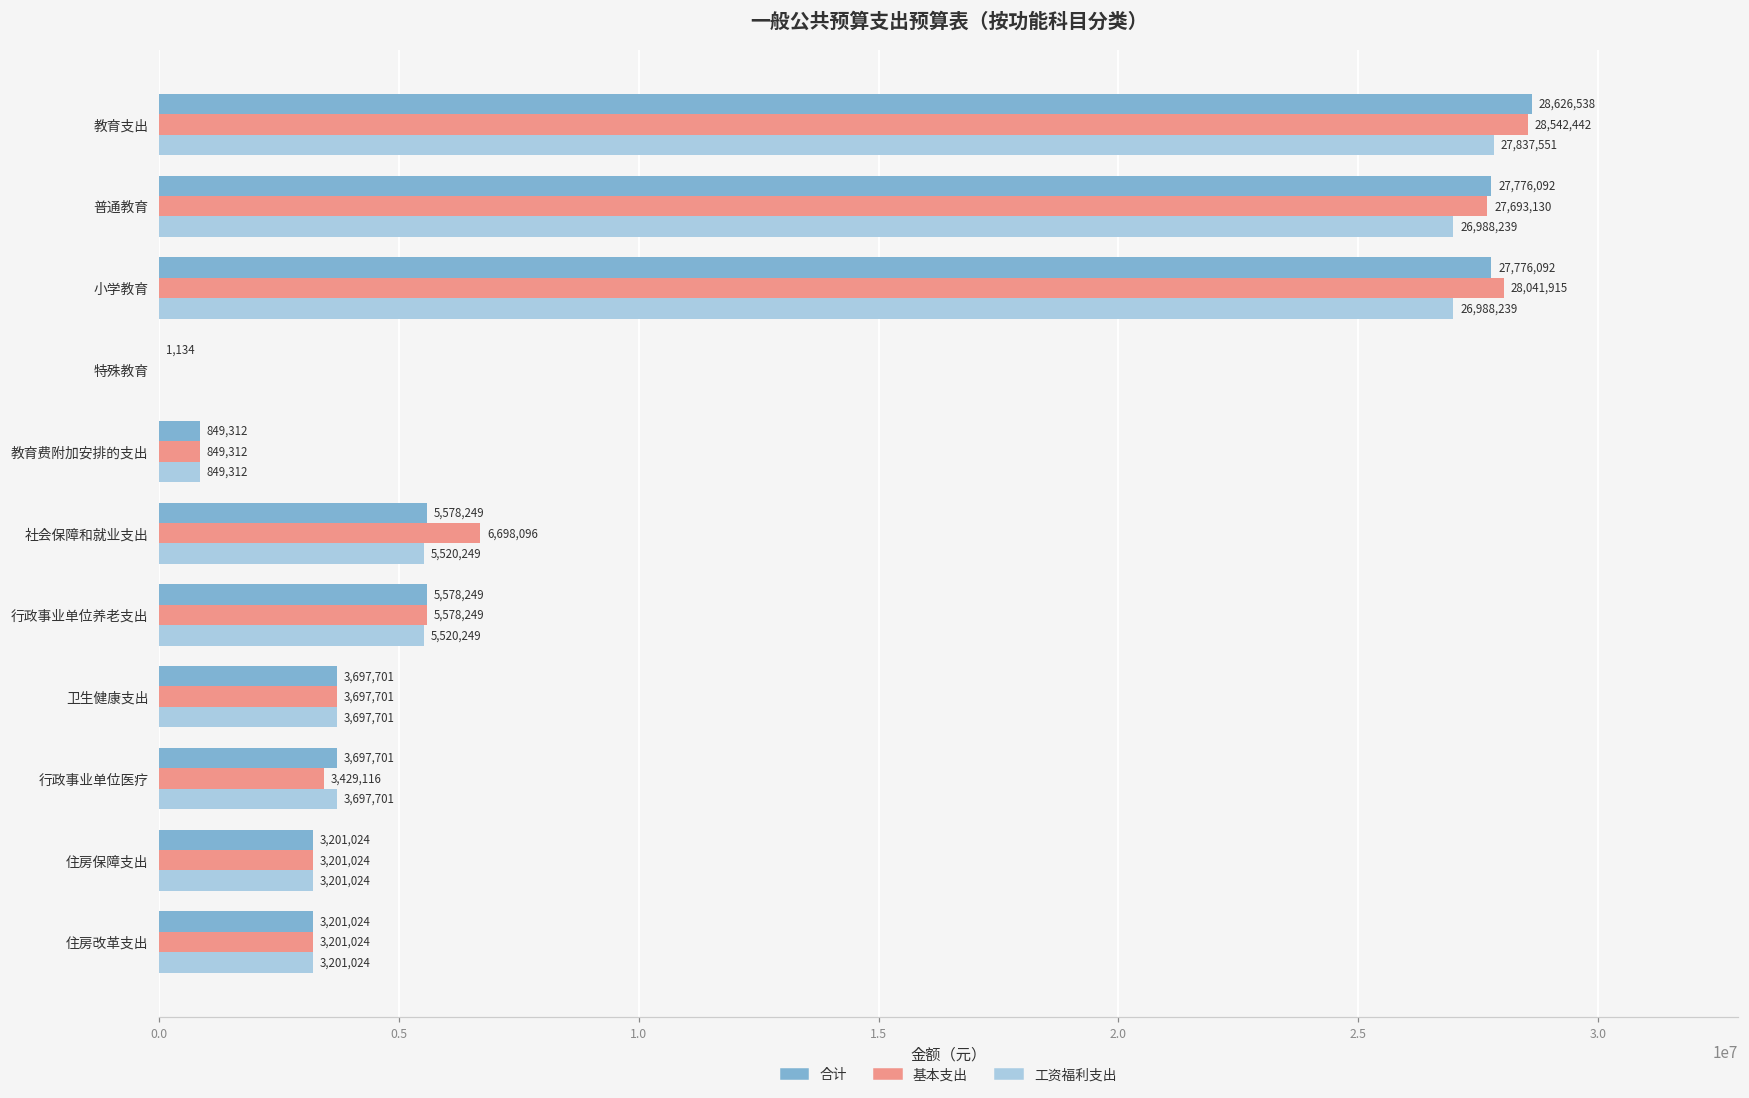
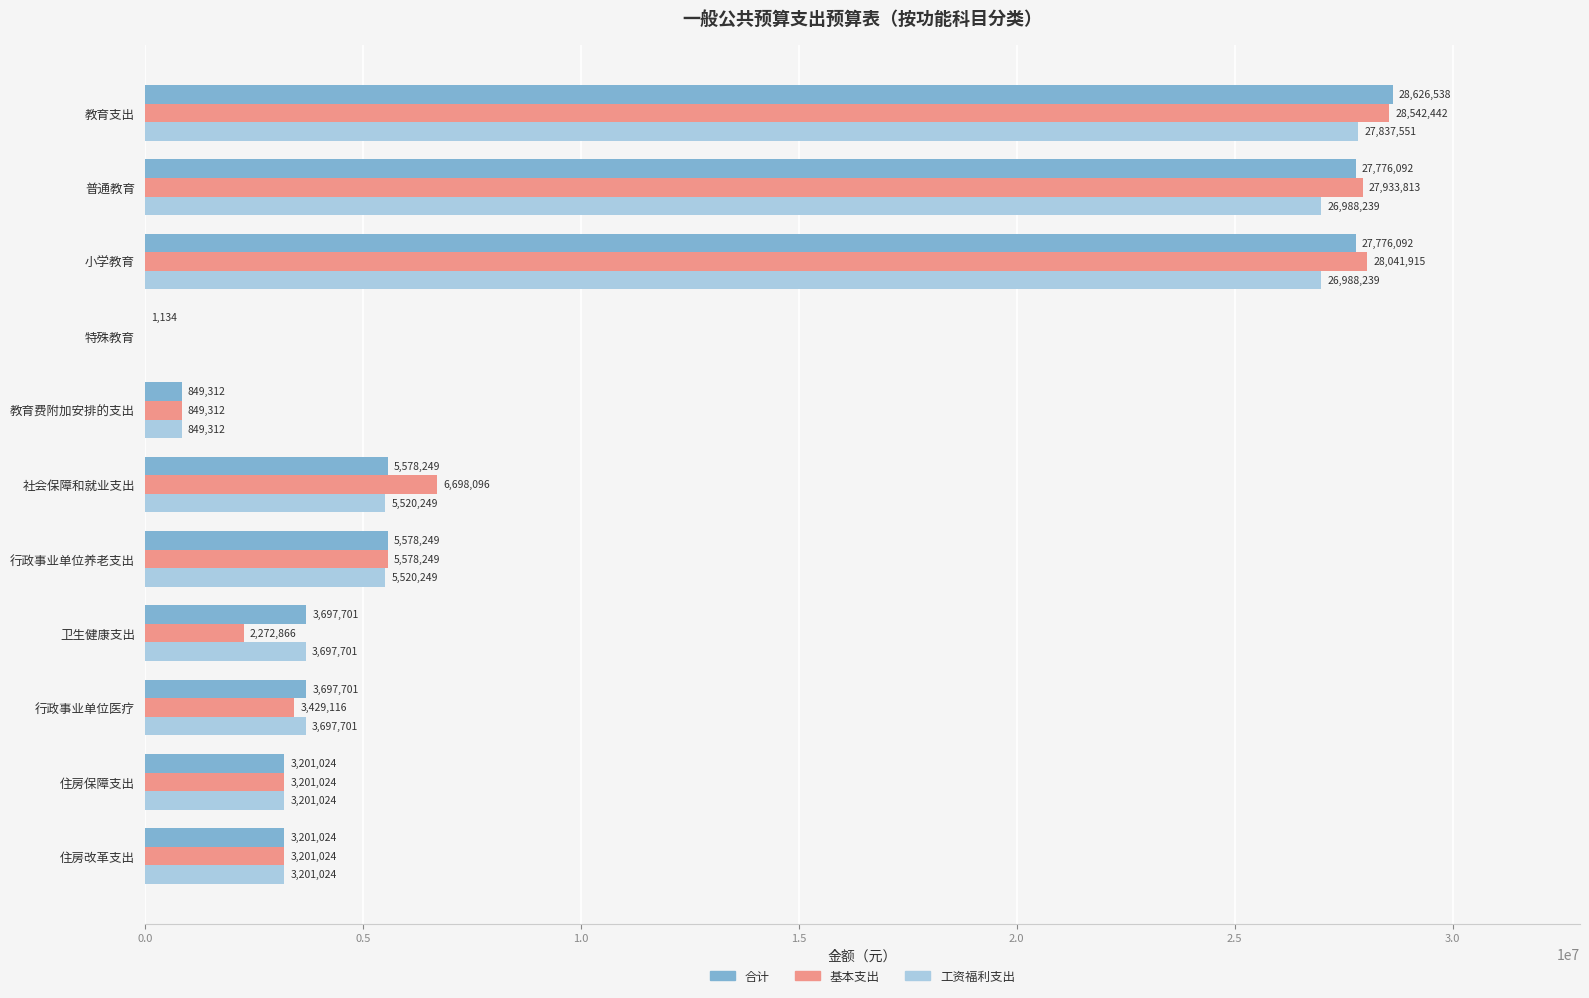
基本支出, 普通教育: 27,693,130 -> 27,933,813
基本支出, 卫生健康支出: 3,697,701 -> 2,272,866
